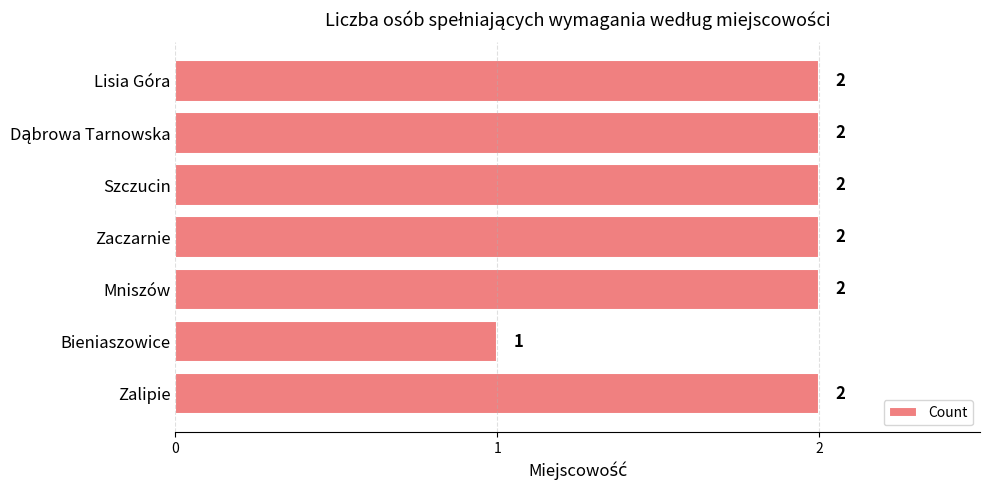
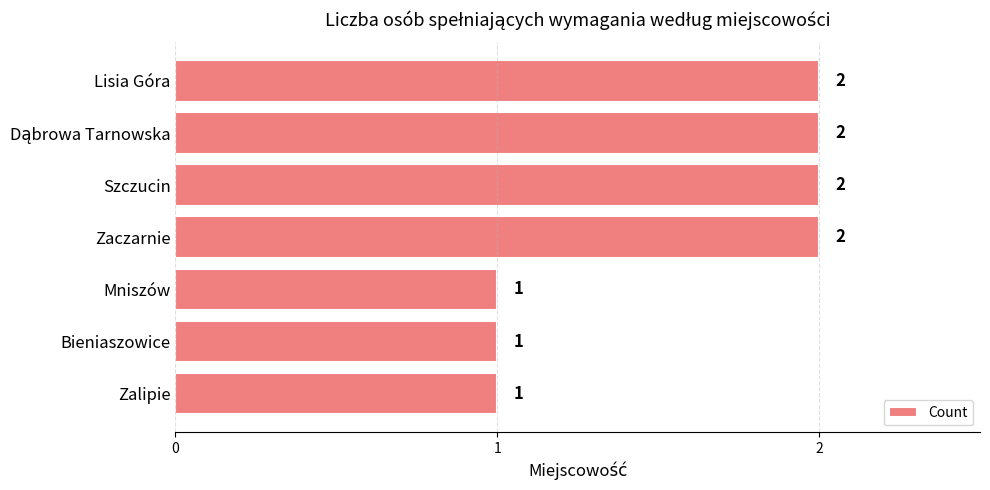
Mniszów: 2 -> 1
Zalipie: 2 -> 1
